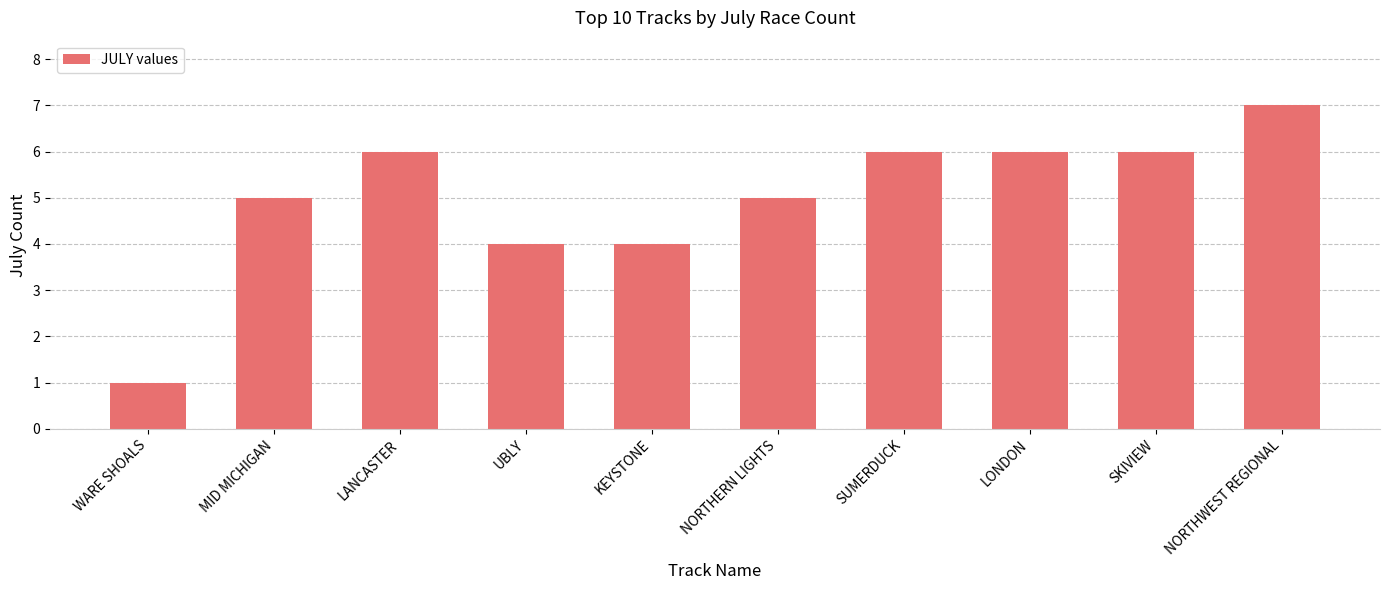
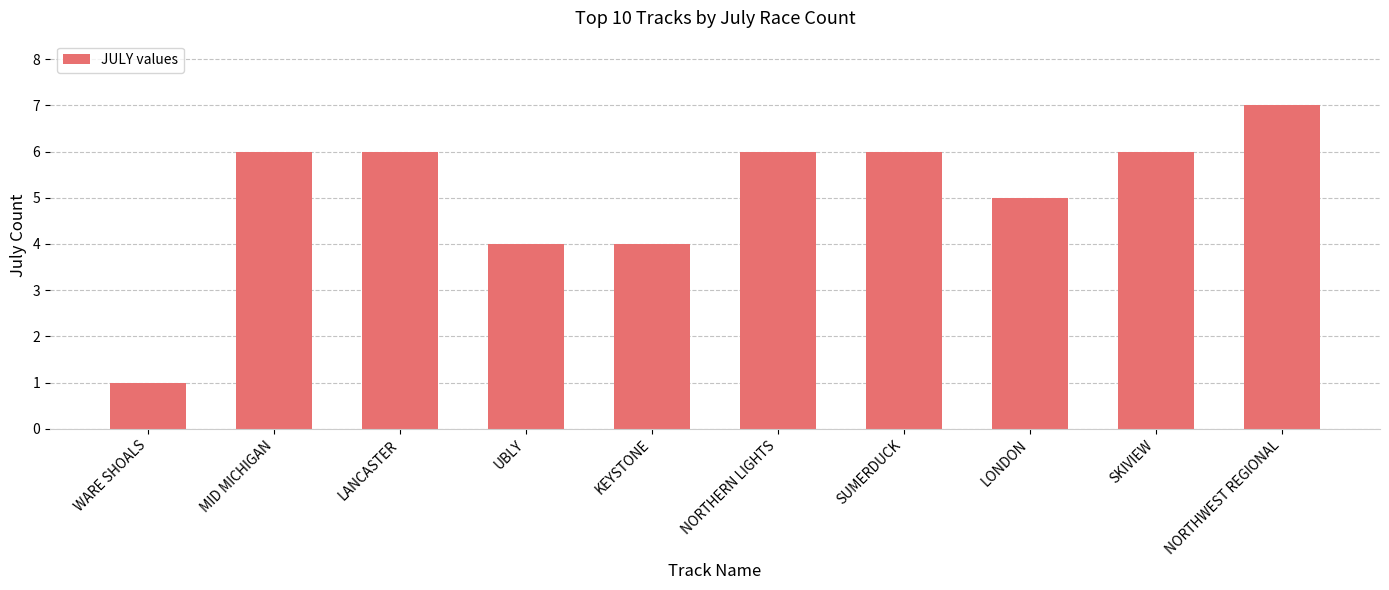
MID MICHIGAN: 5 -> 6
NORTHERN LIGHTS: 5 -> 6
LONDON: 6 -> 5
